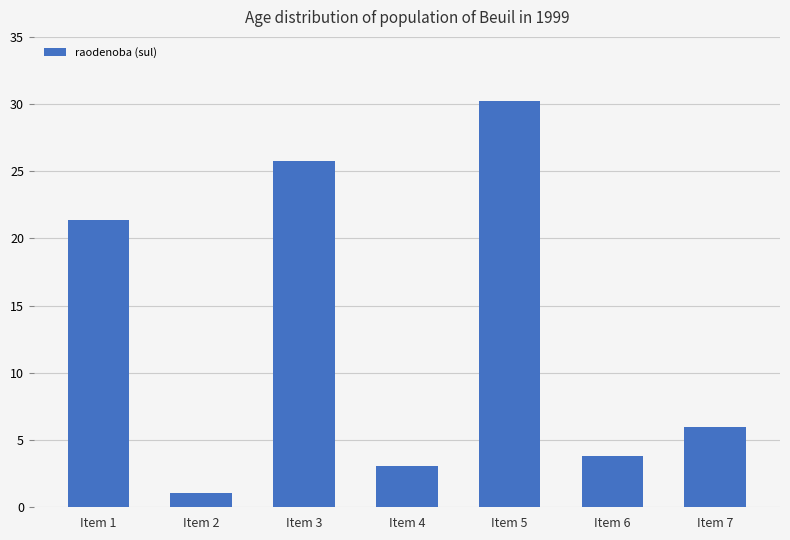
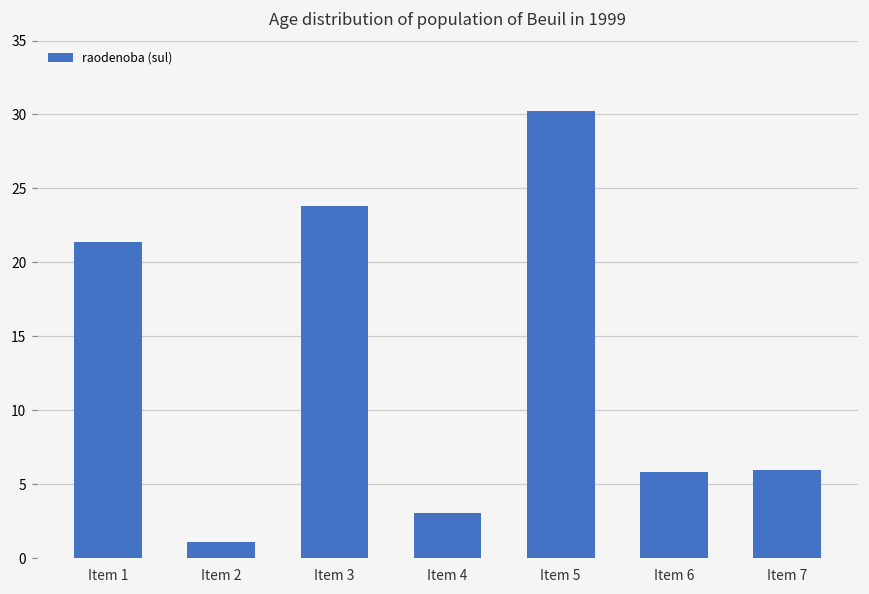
Item 3: 25.8 -> 23.8
Item 6: 3.8 -> 5.8
